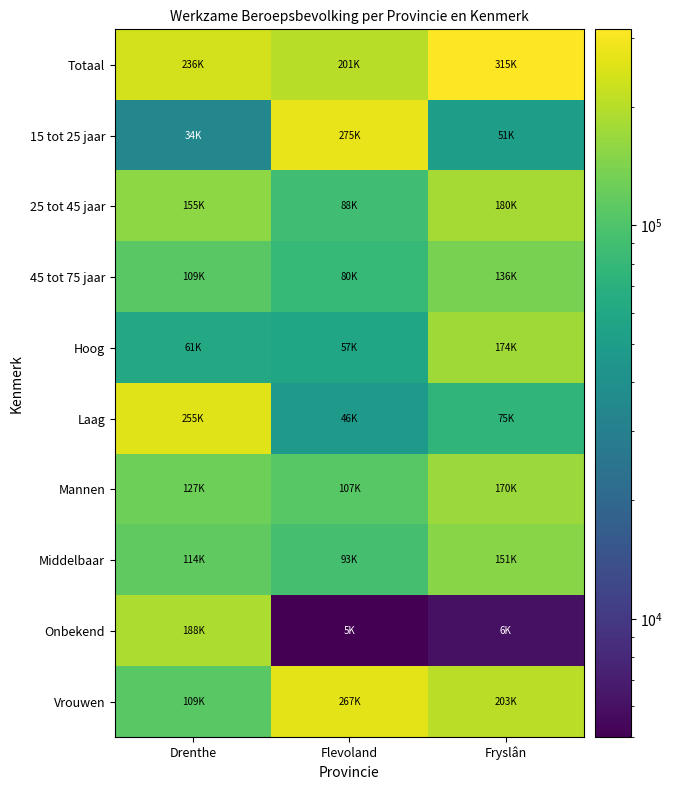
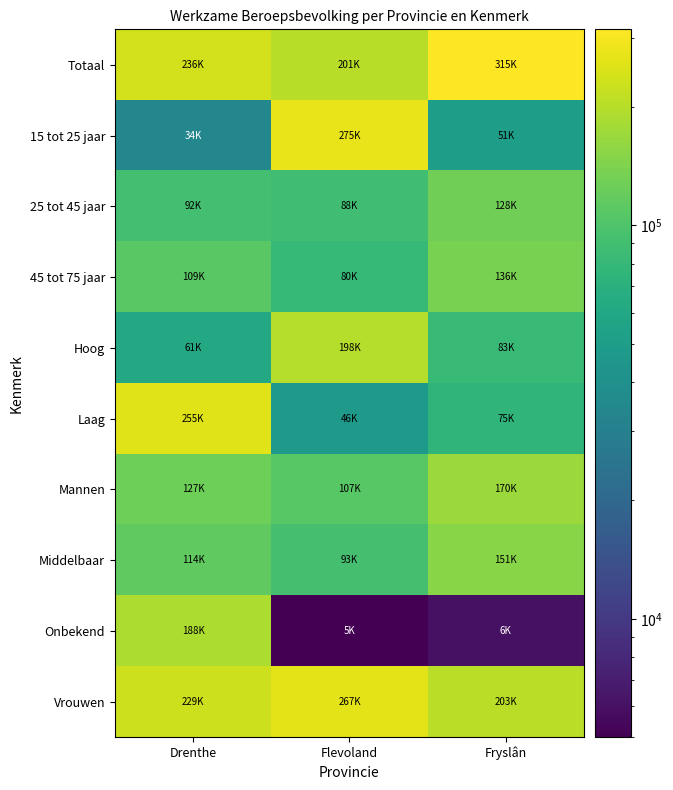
25 tot 45 jaar, Drenthe: 155K -> 92K
25 tot 45 jaar, Fryslân: 180K -> 128K
Hoog, Flevoland: 57K -> 198K
Hoog, Fryslân: 174K -> 83K
Vrouwen, Drenthe: 109K -> 229K
